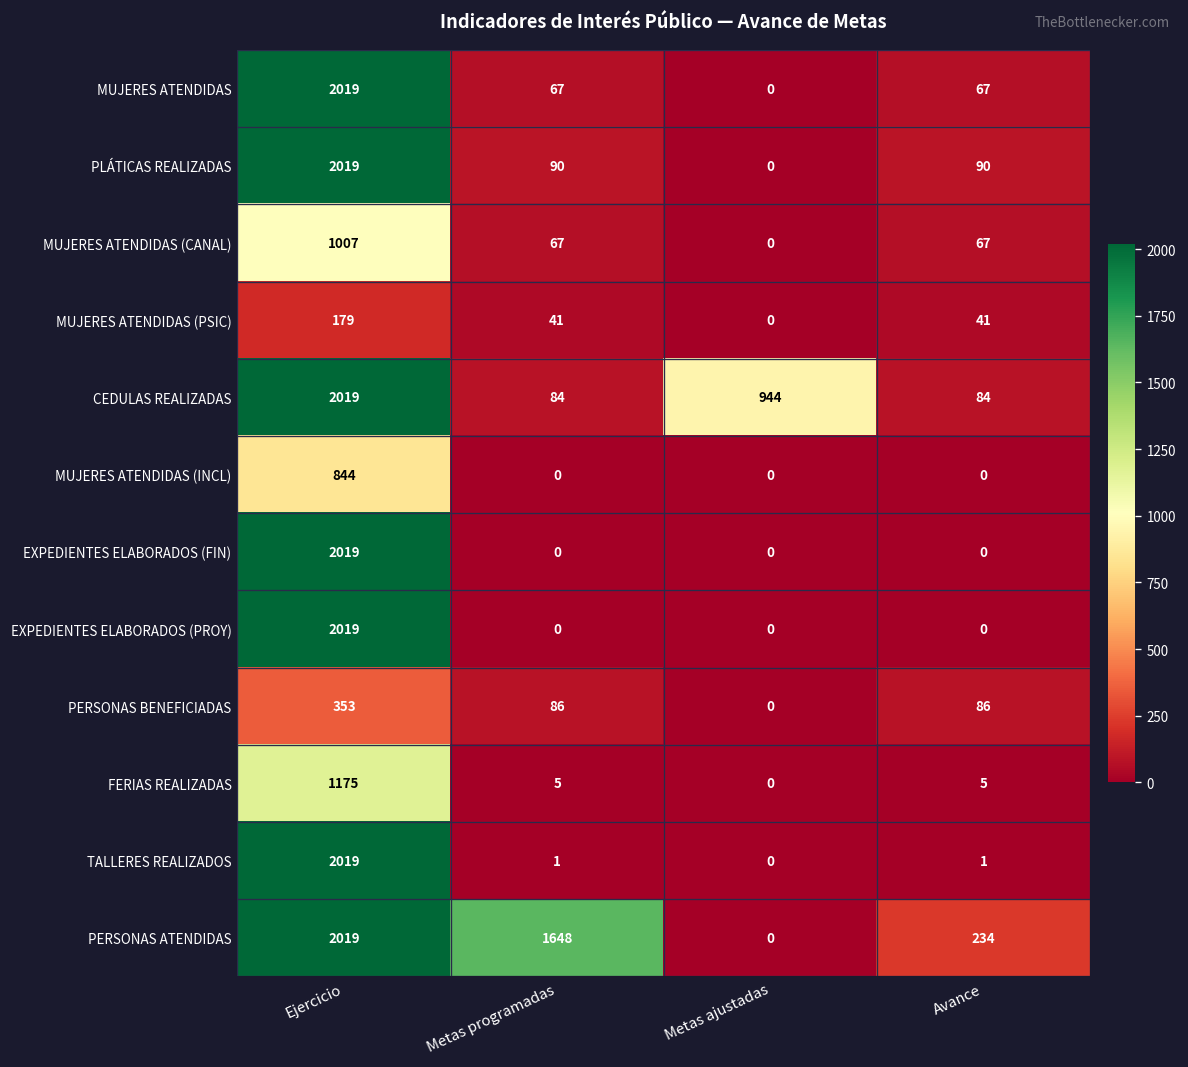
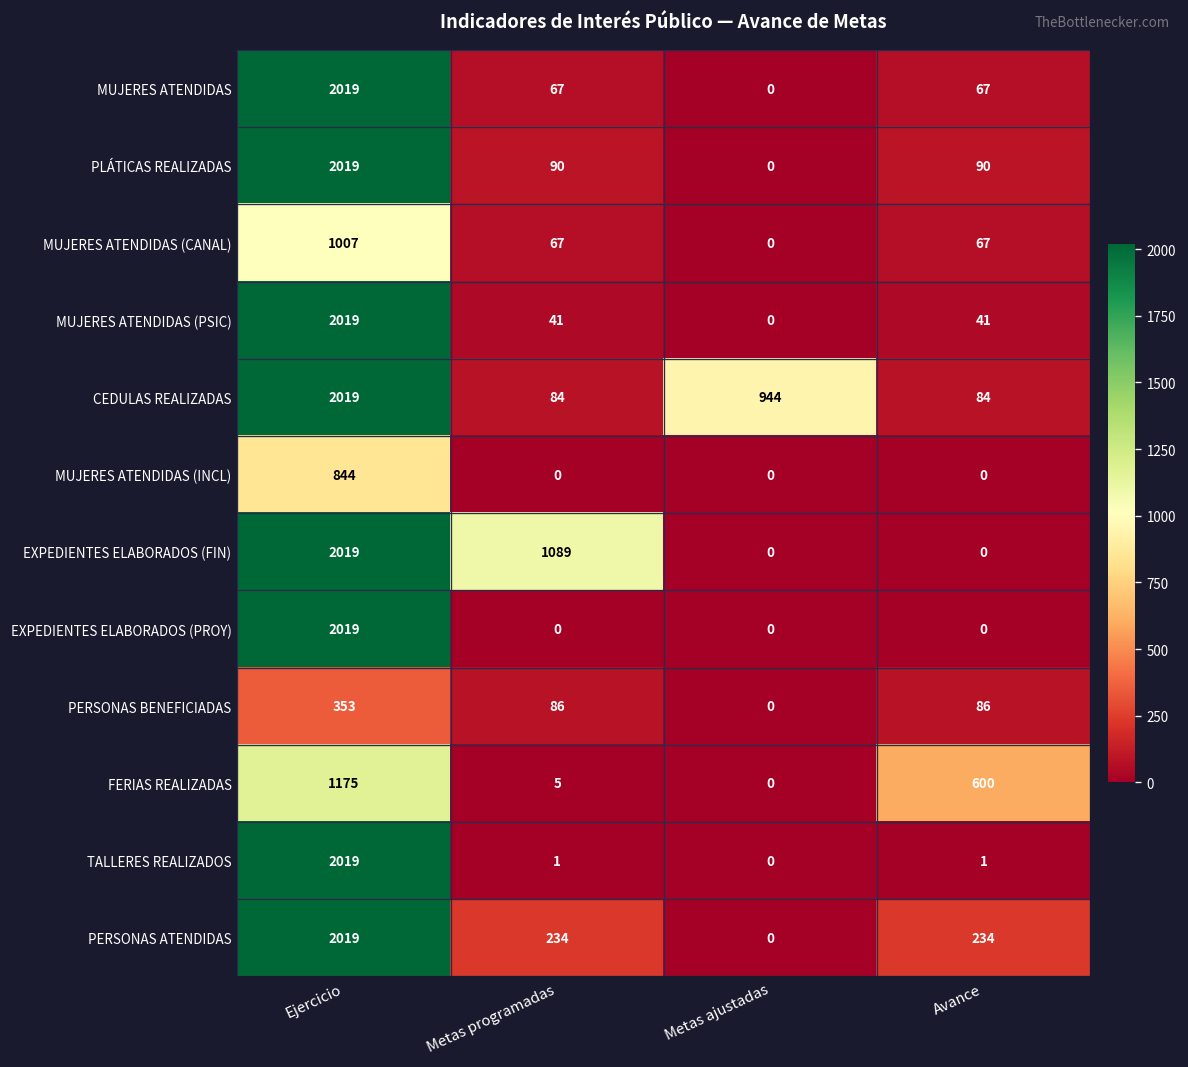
MUJERES ATENDIDAS (PSIC), Ejercicio: 179 -> 2019
EXPEDIENTES ELABORADOS (FIN), Metas programadas: 0 -> 1089
FERIAS REALIZADAS, Avance: 5 -> 600
PERSONAS ATENDIDAS, Metas programadas: 1648 -> 234
